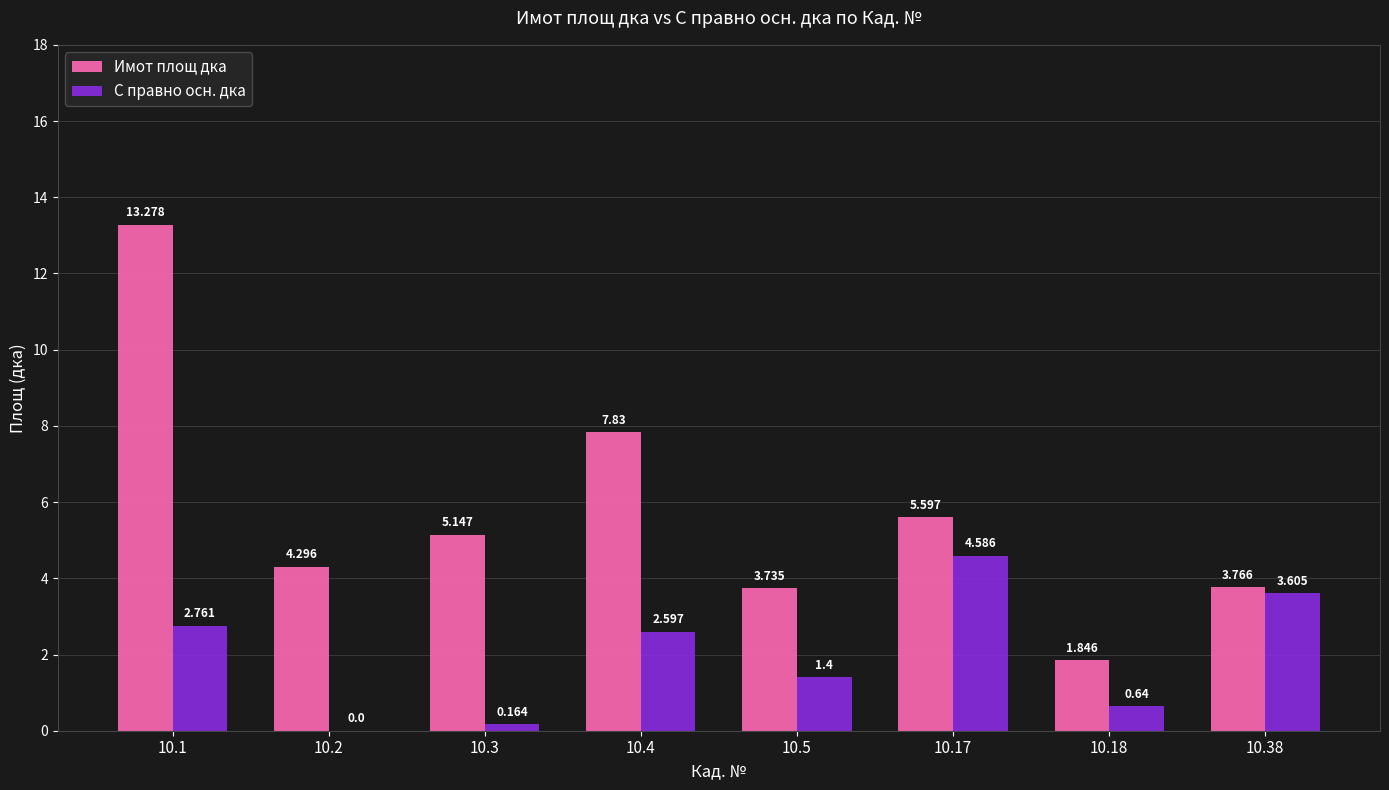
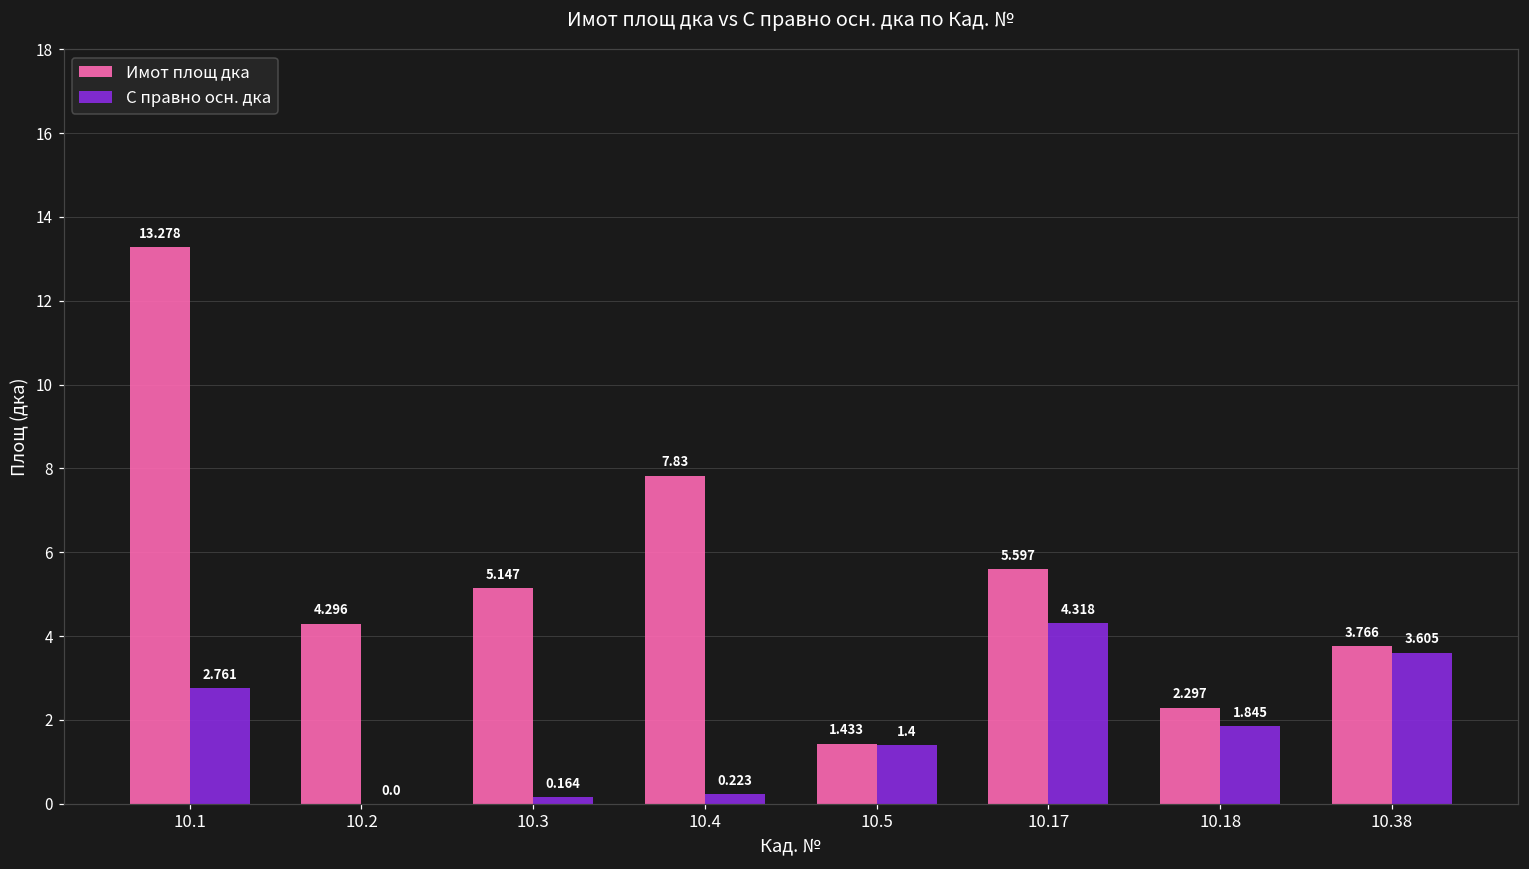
С правно осн. дка, 10.4: 2.597 -> 0.223
Имот площ дка, 10.5: 3.735 -> 1.433
С правно осн. дка, 10.17: 4.586 -> 4.318
Имот площ дка, 10.18: 1.846 -> 2.297
С правно осн. дка, 10.18: 0.64 -> 1.845
